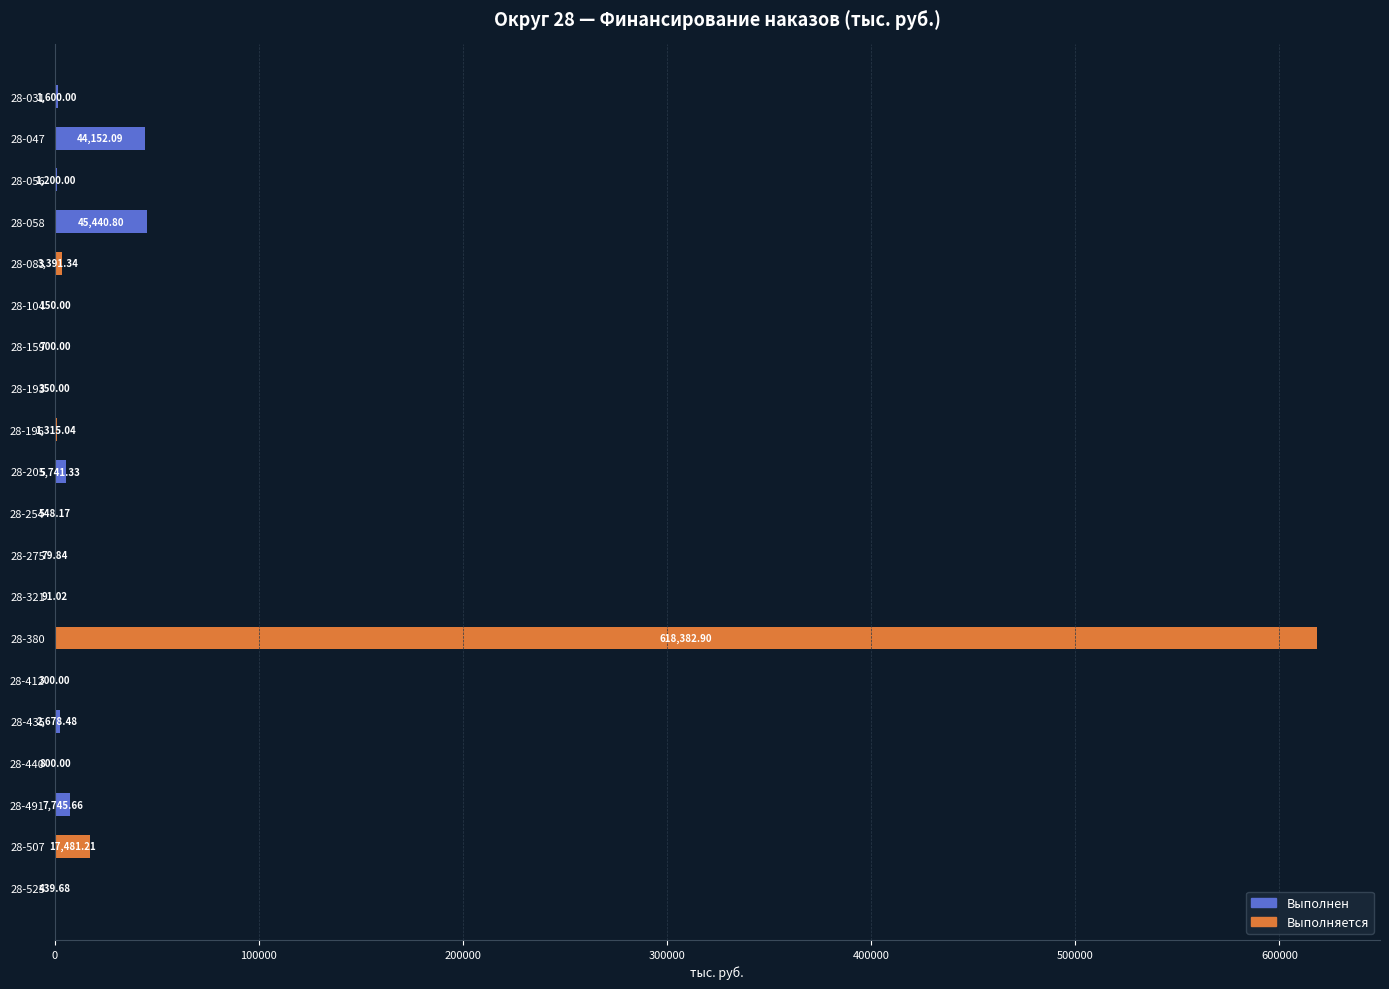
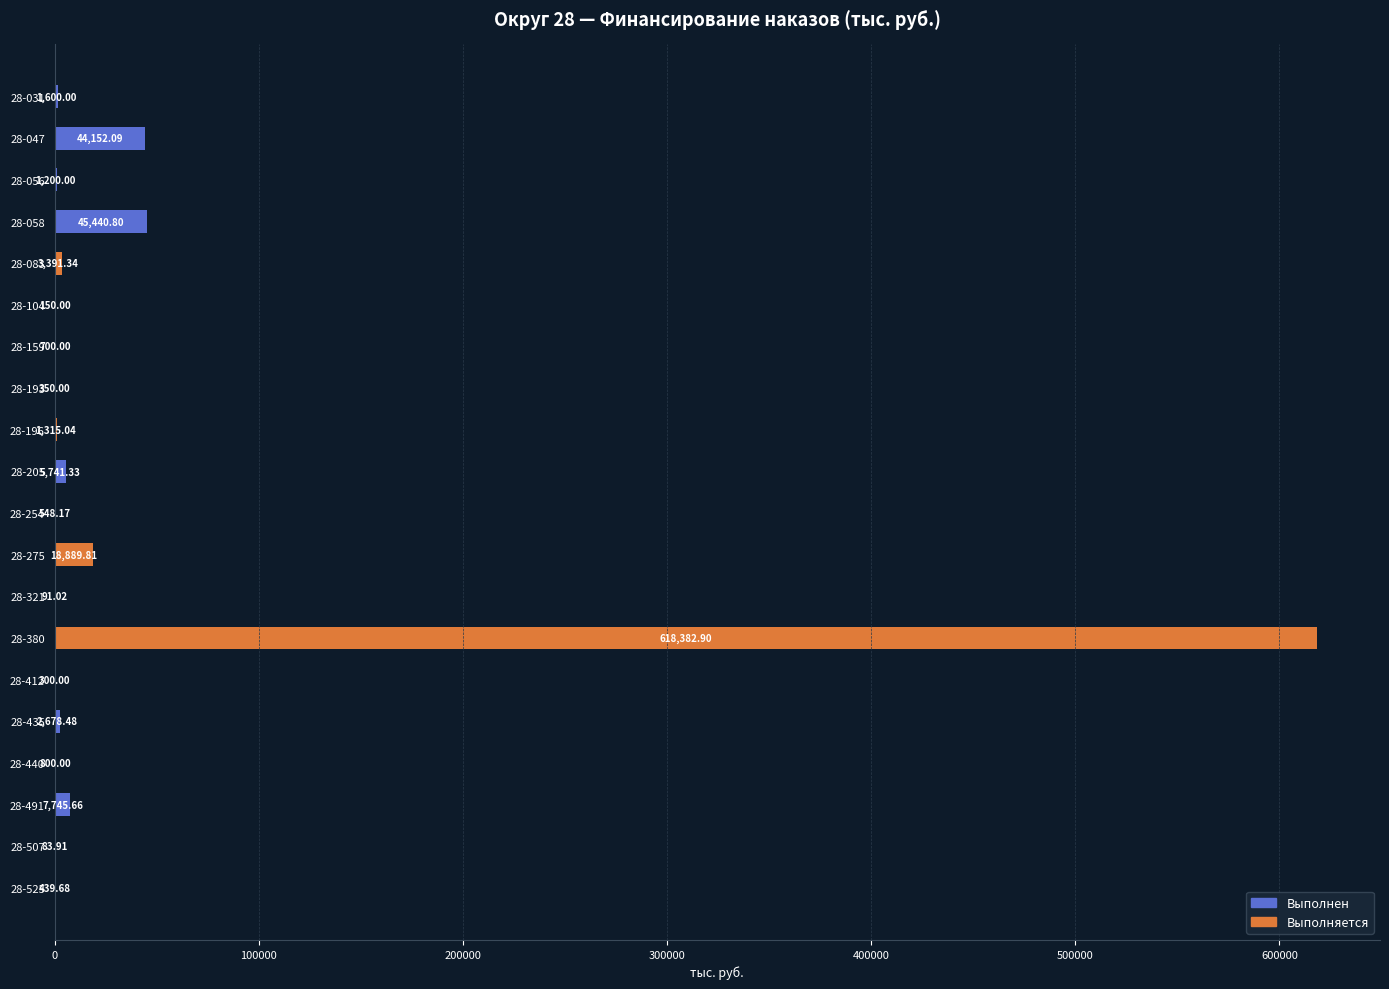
28-275: 79.84 -> 18,889.81
28-507: 17,481.21 -> 83.91
